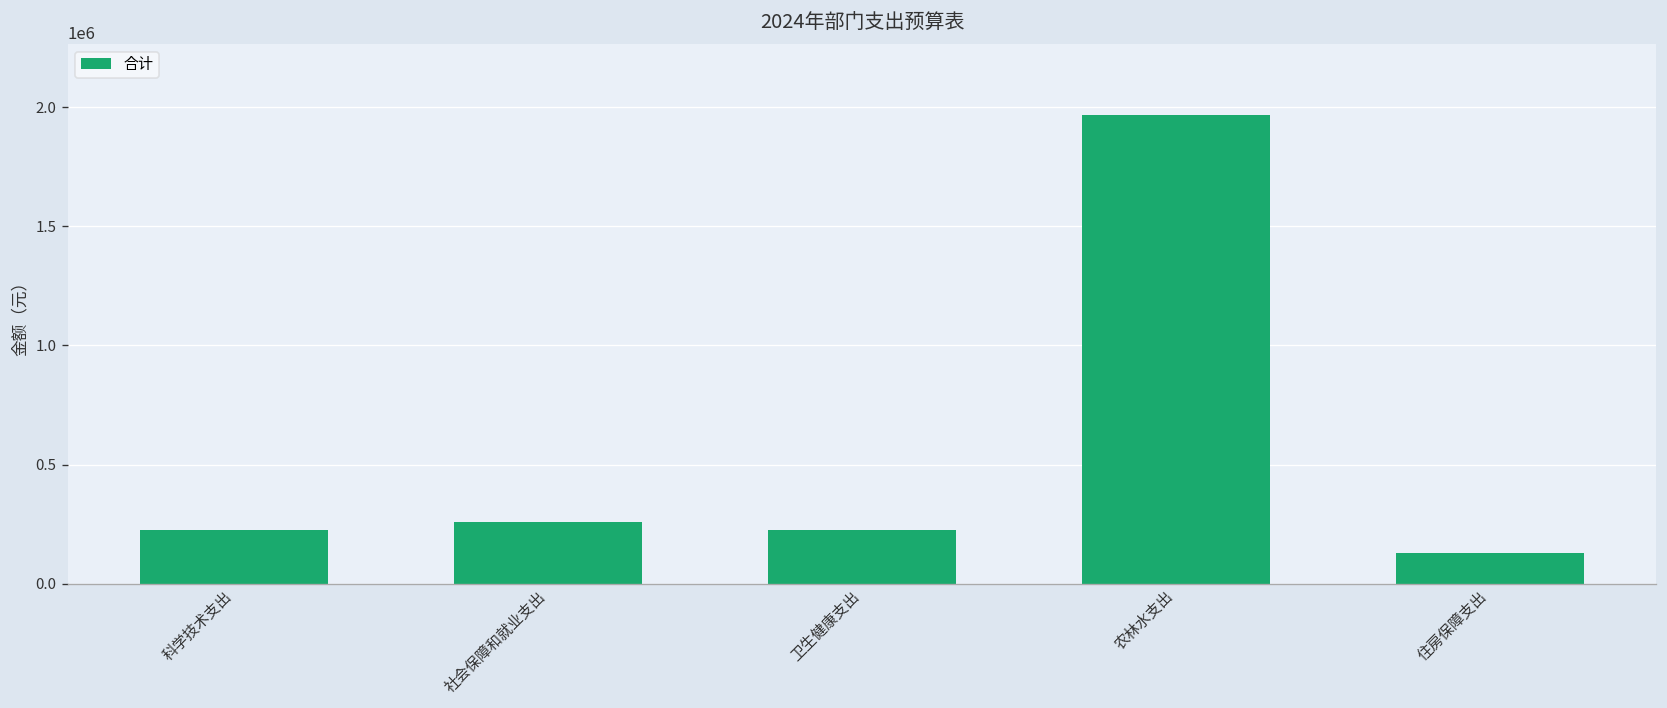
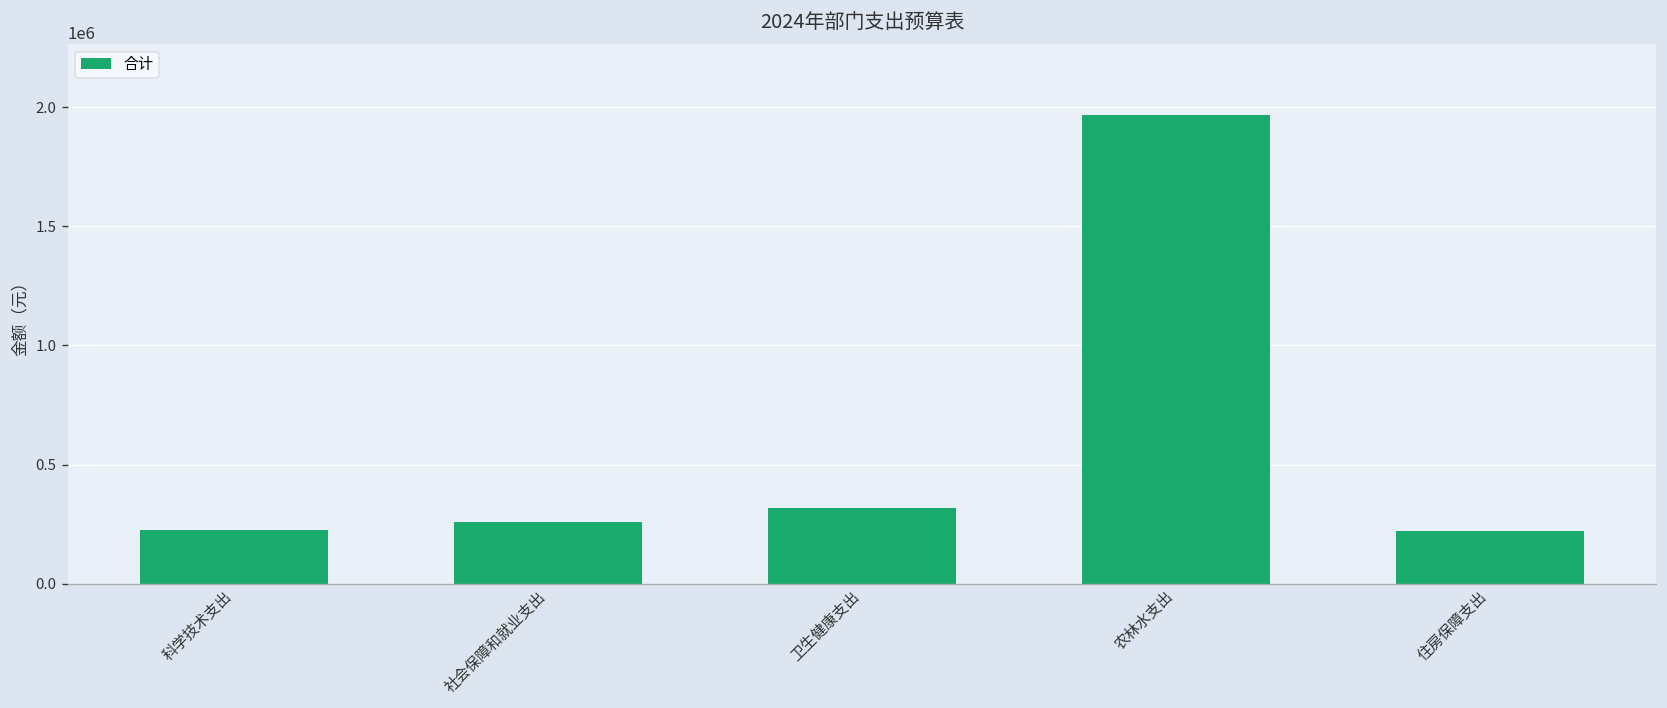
卫生健康支出: 220000 -> 320000
住房保障支出: 130000 -> 220000
